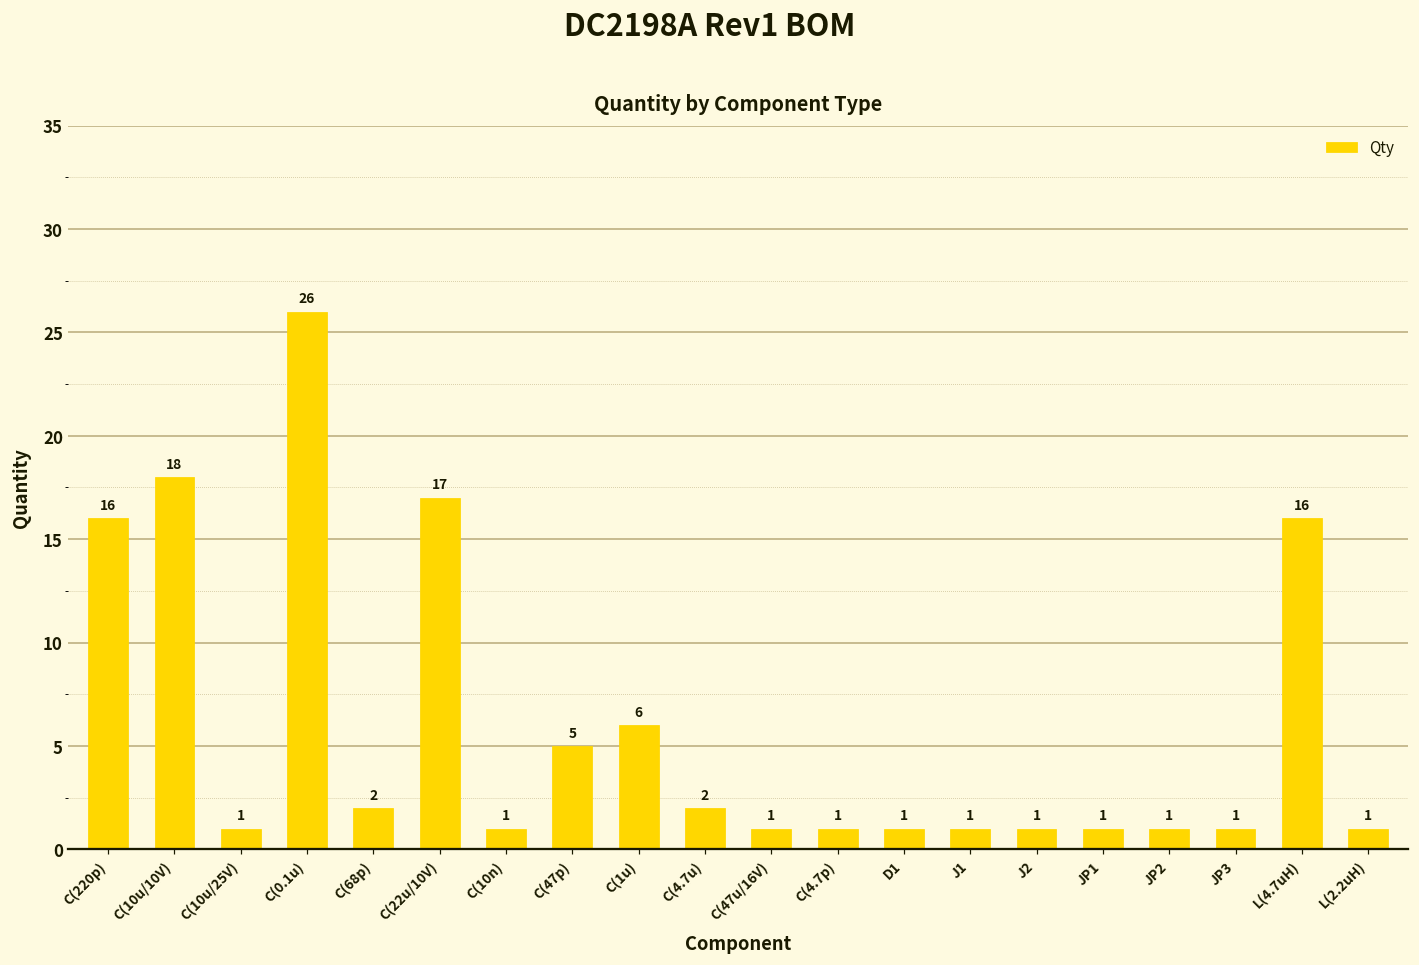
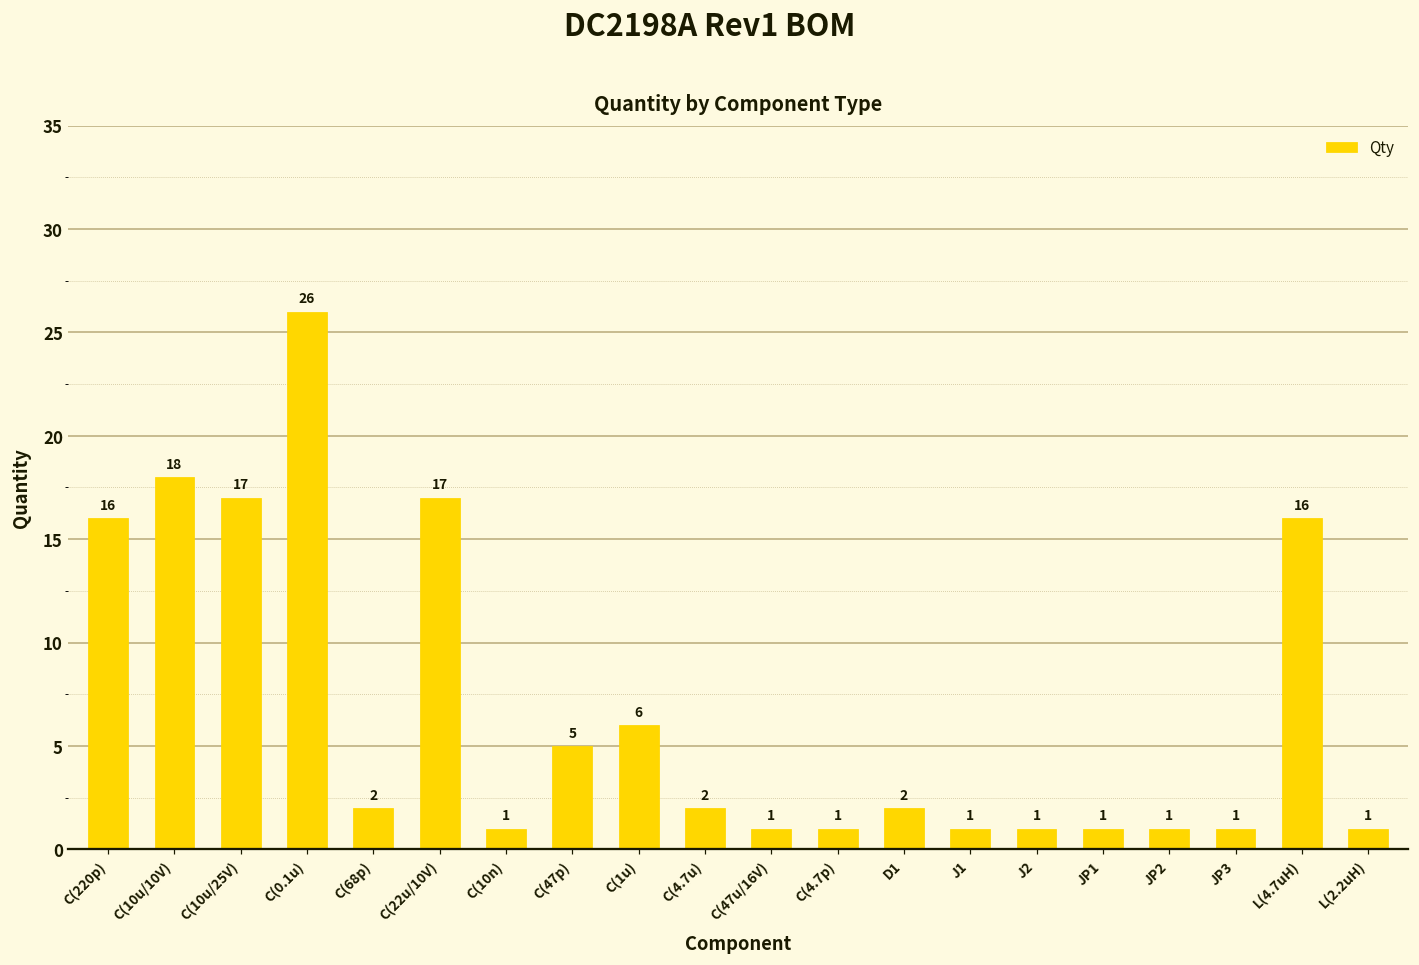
C(10u/25V): 1 -> 17
D1: 1 -> 2
